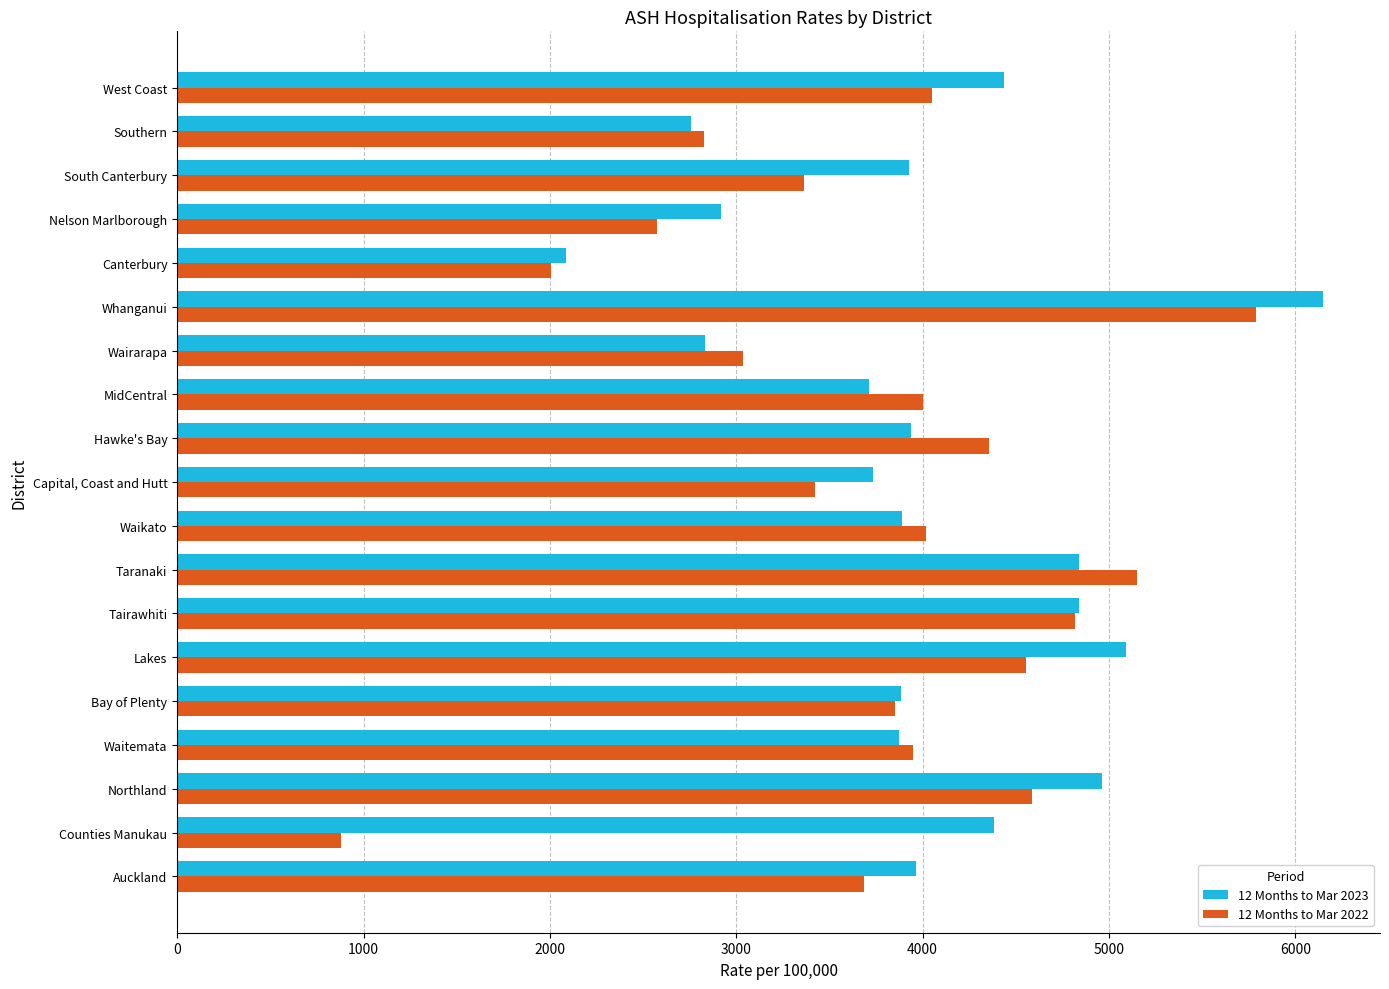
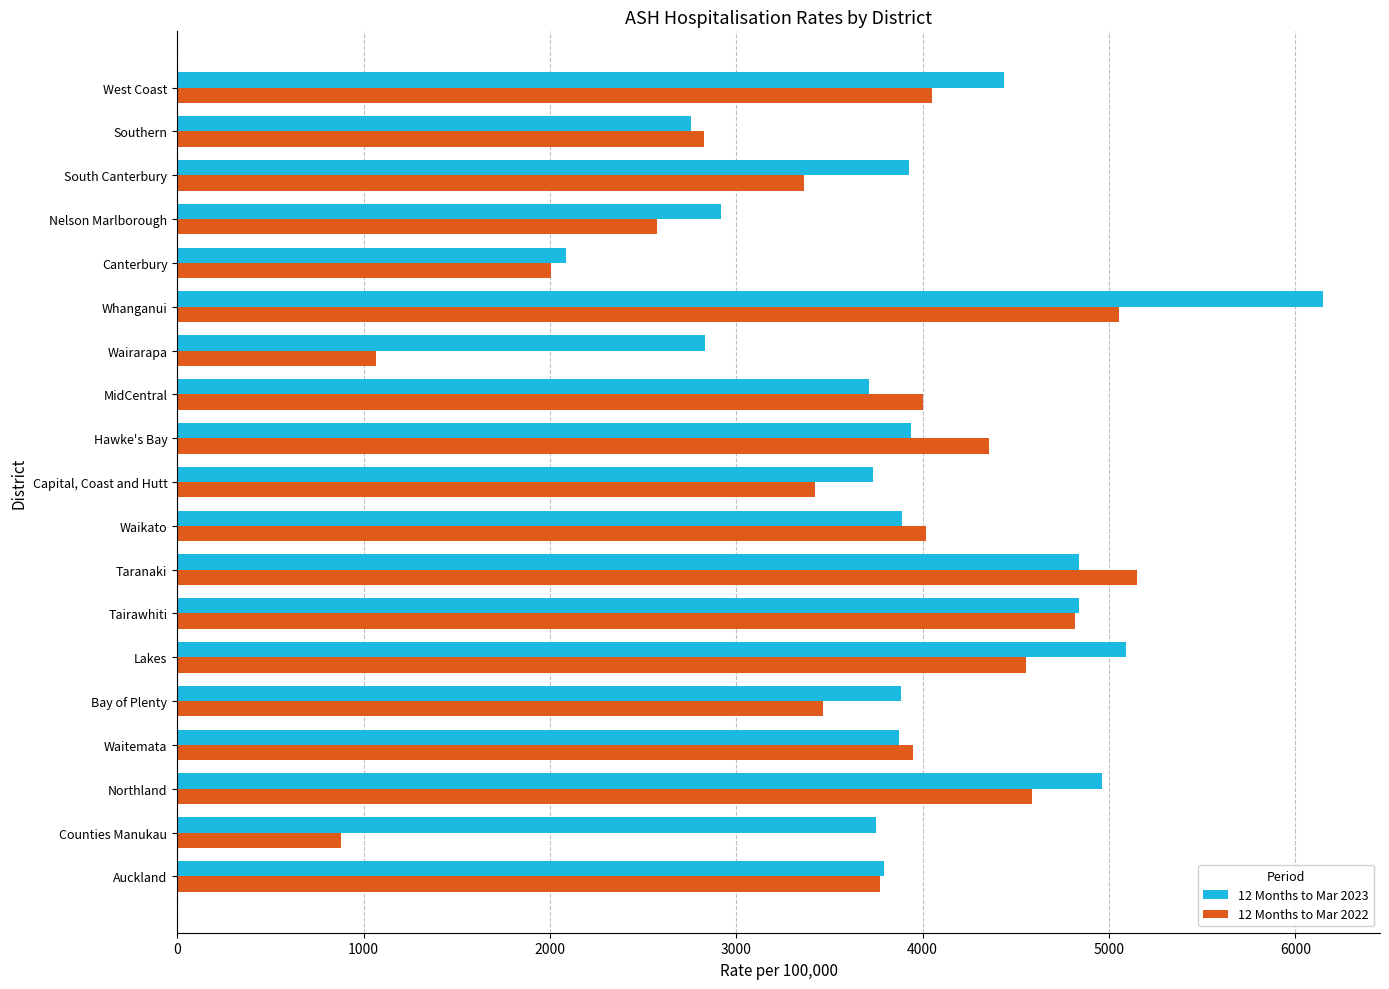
12 Months to Mar 2022, Whanganui: 5790 -> 5060
12 Months to Mar 2022, Wairarapa: 3040 -> 1070
12 Months to Mar 2022, Bay of Plenty: 3850 -> 3470
12 Months to Mar 2023, Counties Manukau: 4380 -> 3750
12 Months to Mar 2023, Auckland: 3970 -> 3790
12 Months to Mar 2022, Auckland: 3690 -> 3770
